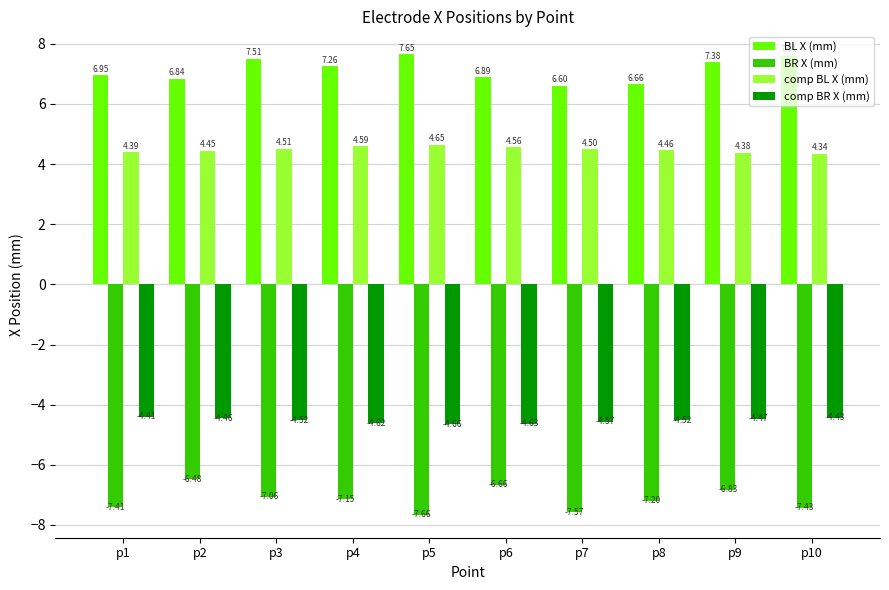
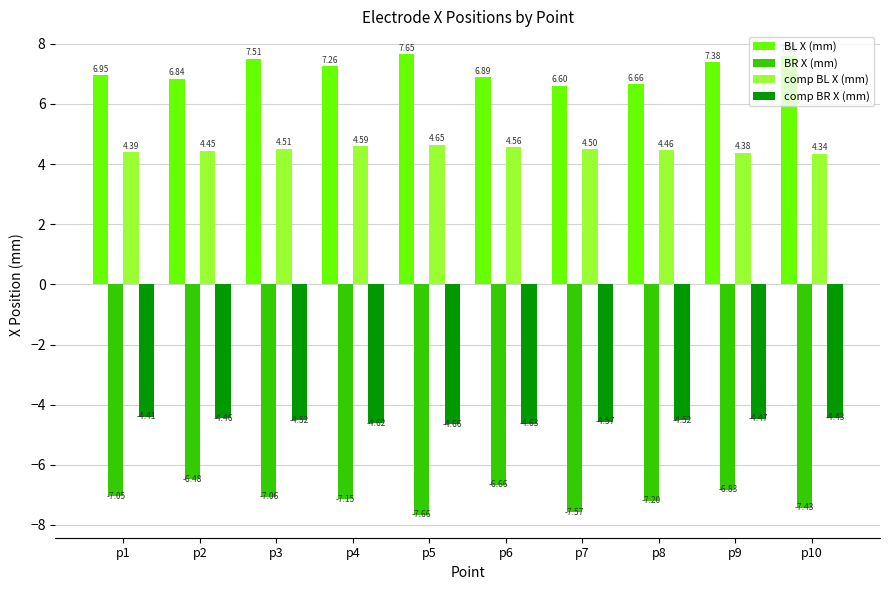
BR X (mm), p1: -7.41 -> -7.05
